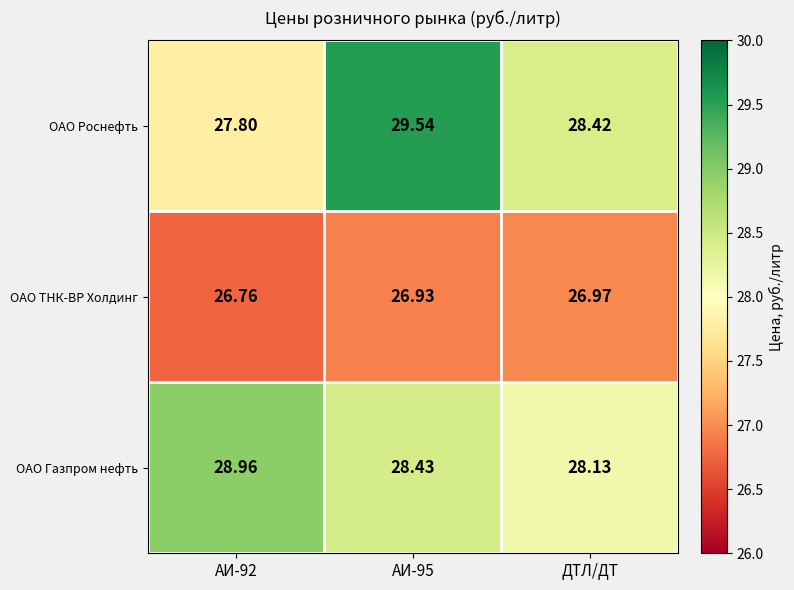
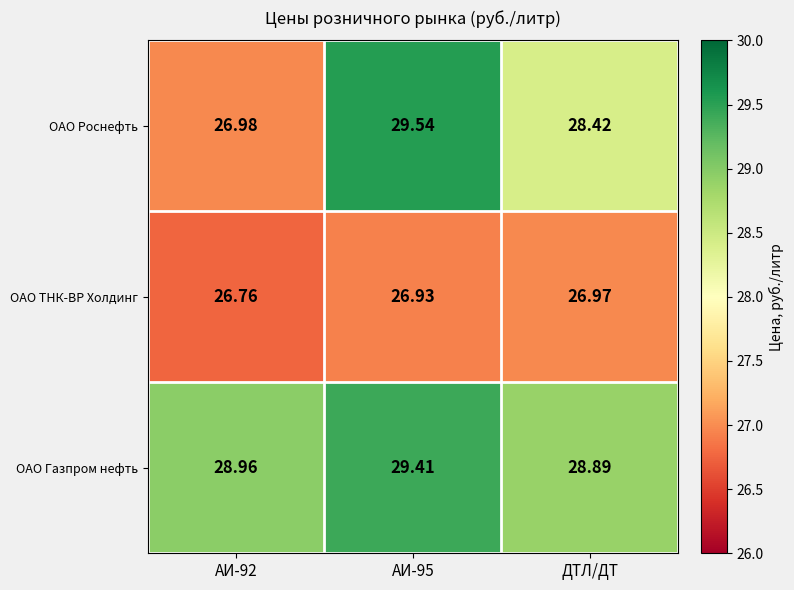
ОАО Роснефть, АИ-92: 27.80 -> 26.98
ОАО Газпром нефть, АИ-95: 28.43 -> 29.41
ОАО Газпром нефть, ДТЛ/ДТ: 28.13 -> 28.89
